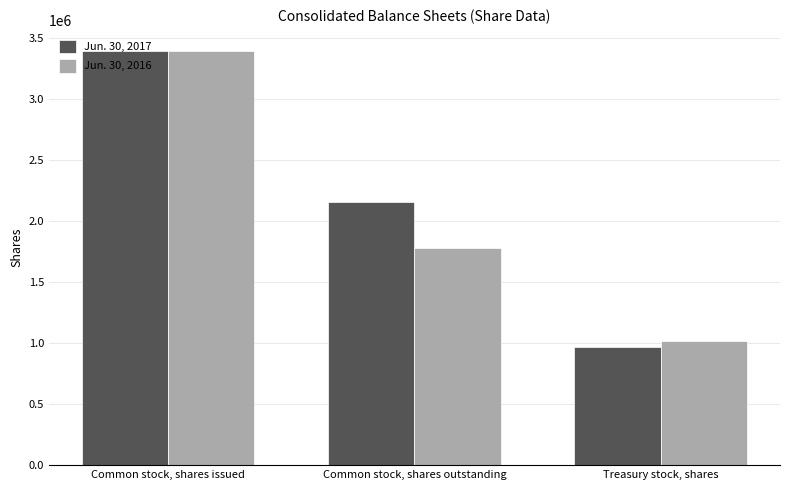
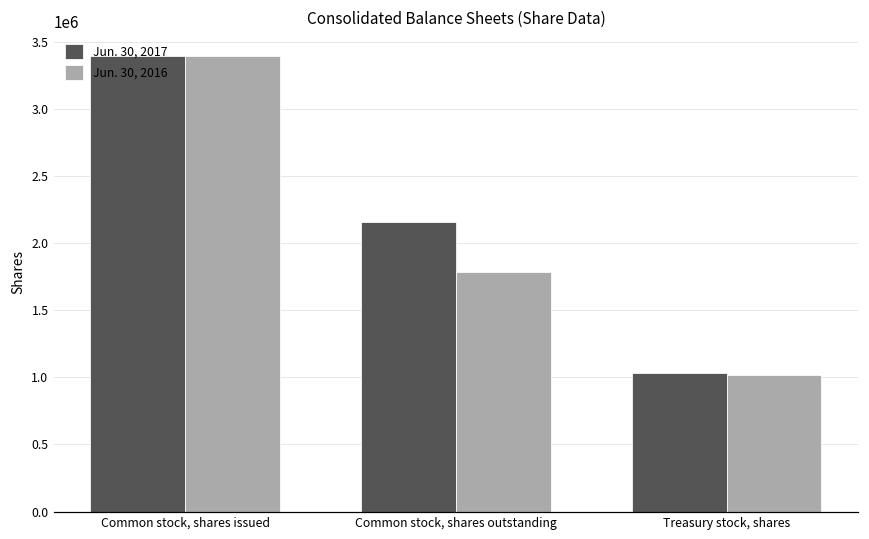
Jun. 30, 2017, Treasury stock, shares: 970000 -> 1040000
